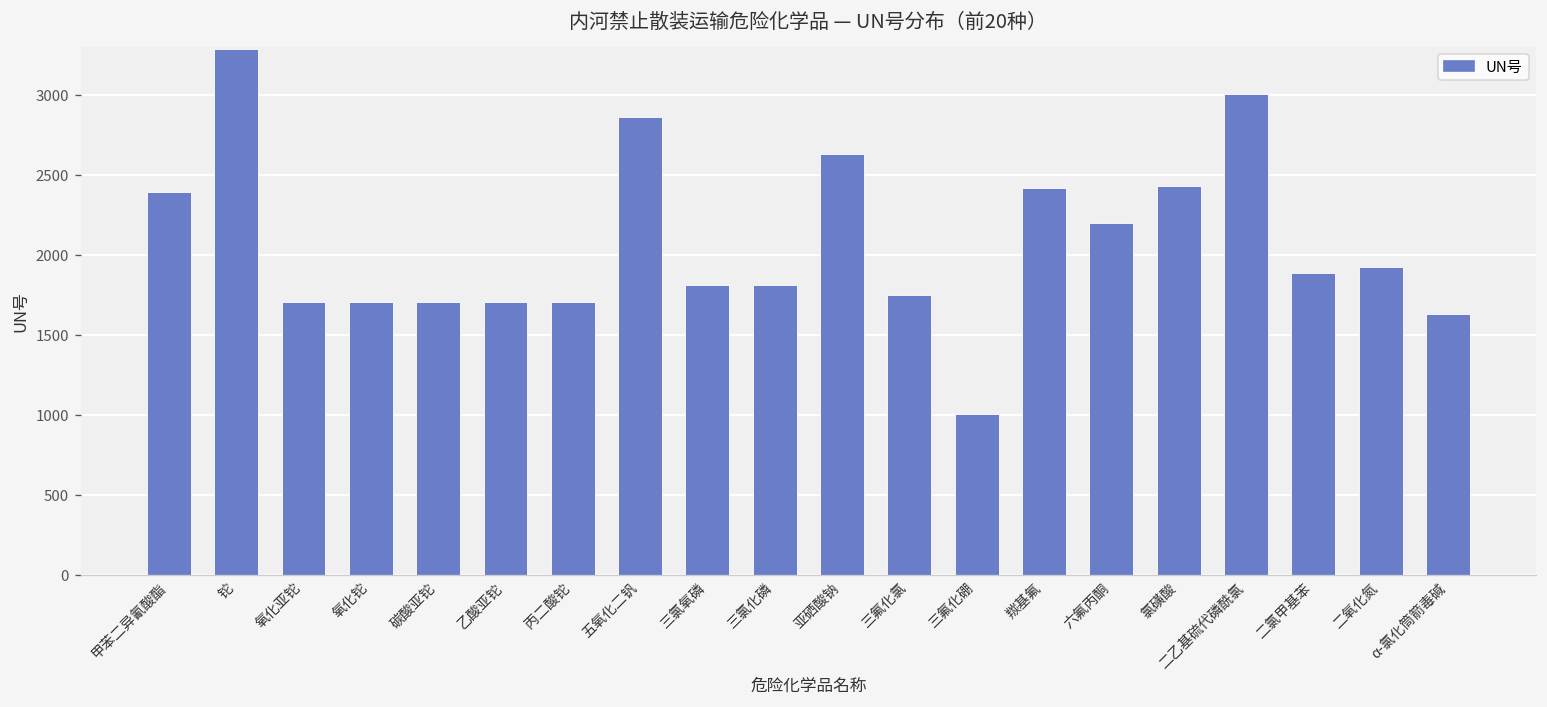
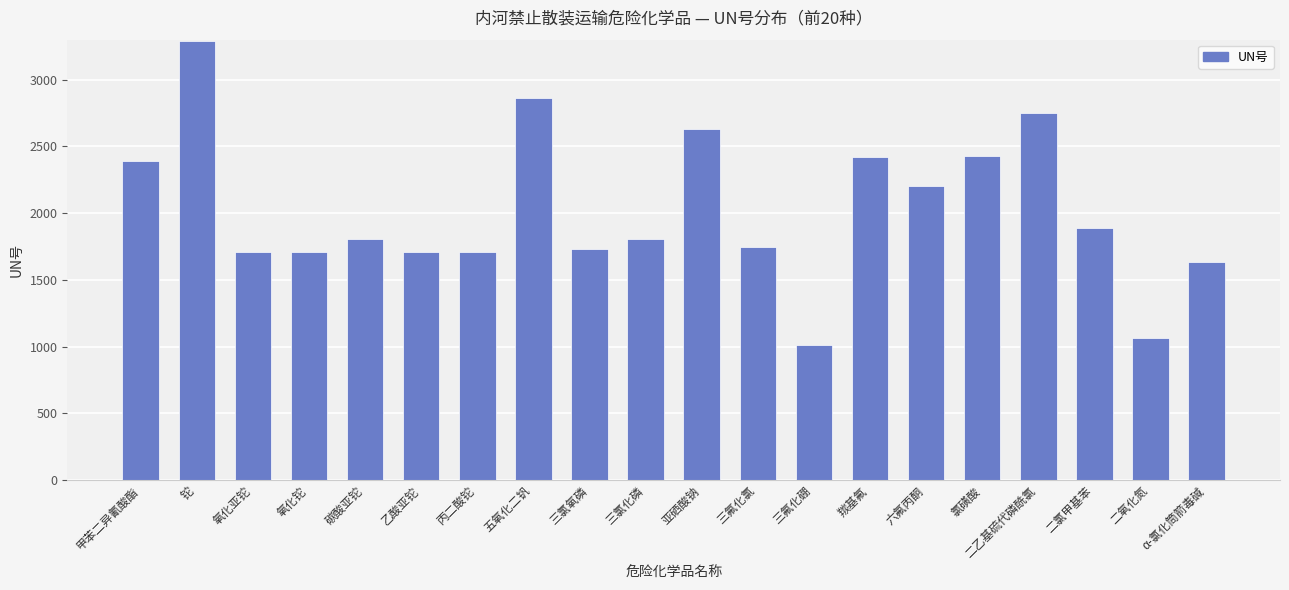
碳酸亚铊: 1710 -> 1800
三氯氧磷: 1810 -> 1730
二乙基硫代磷酰氯: 3010 -> 2750
二氧化氮: 1920 -> 1070
